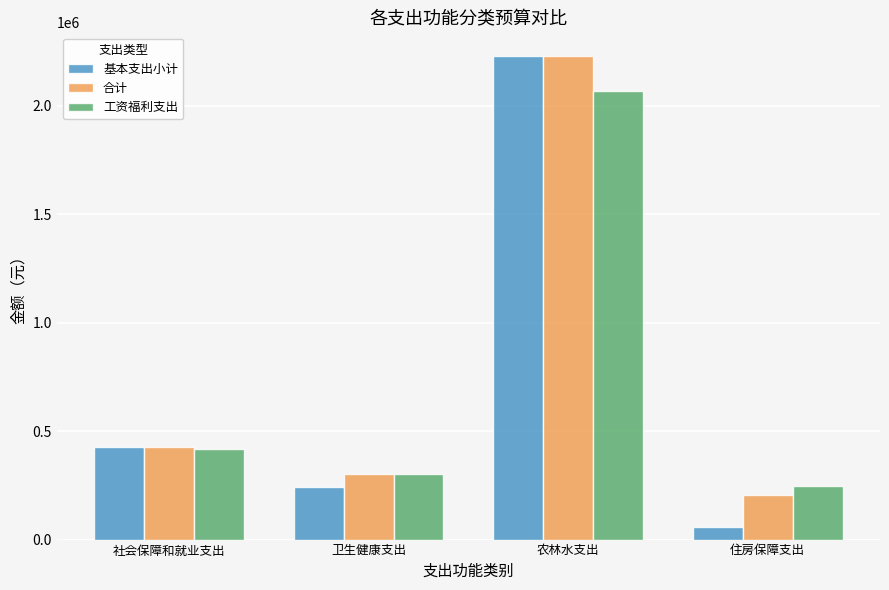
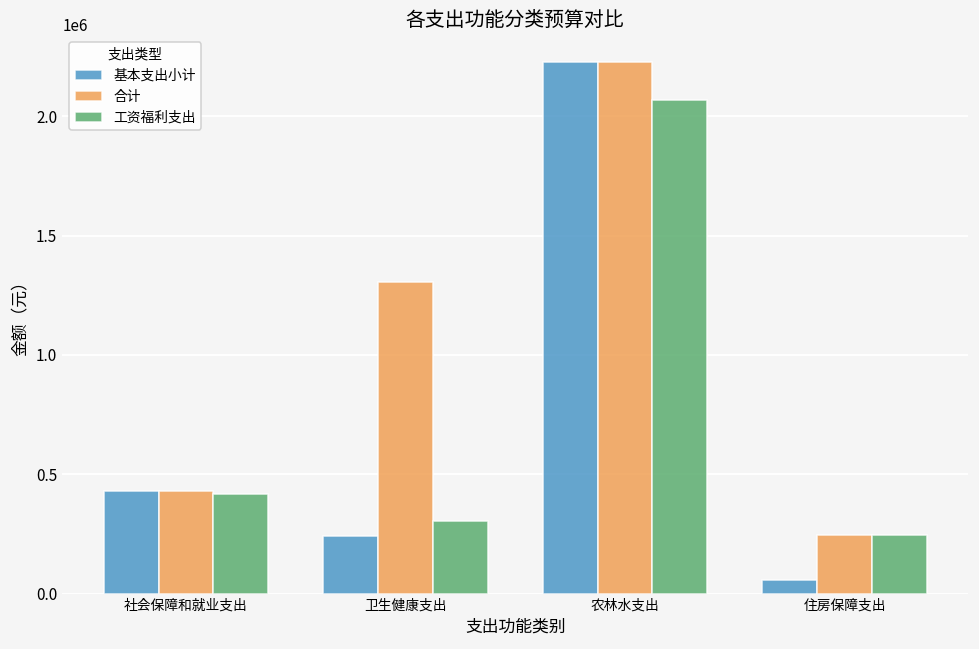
合计, 卫生健康支出: 300000 -> 1300000
合计, 住房保障支出: 210000 -> 250000
